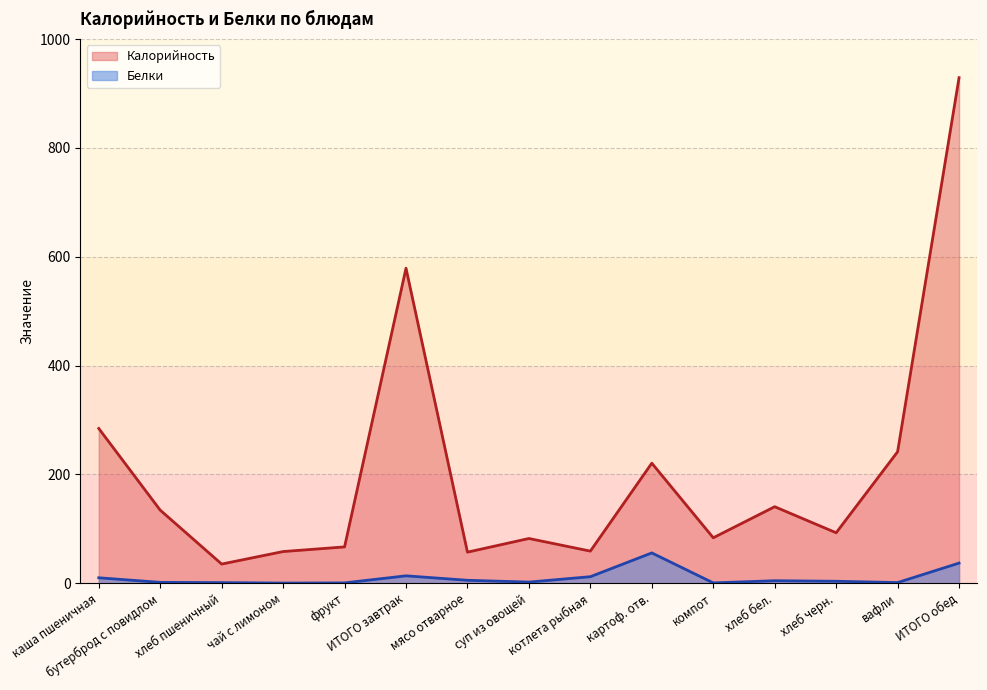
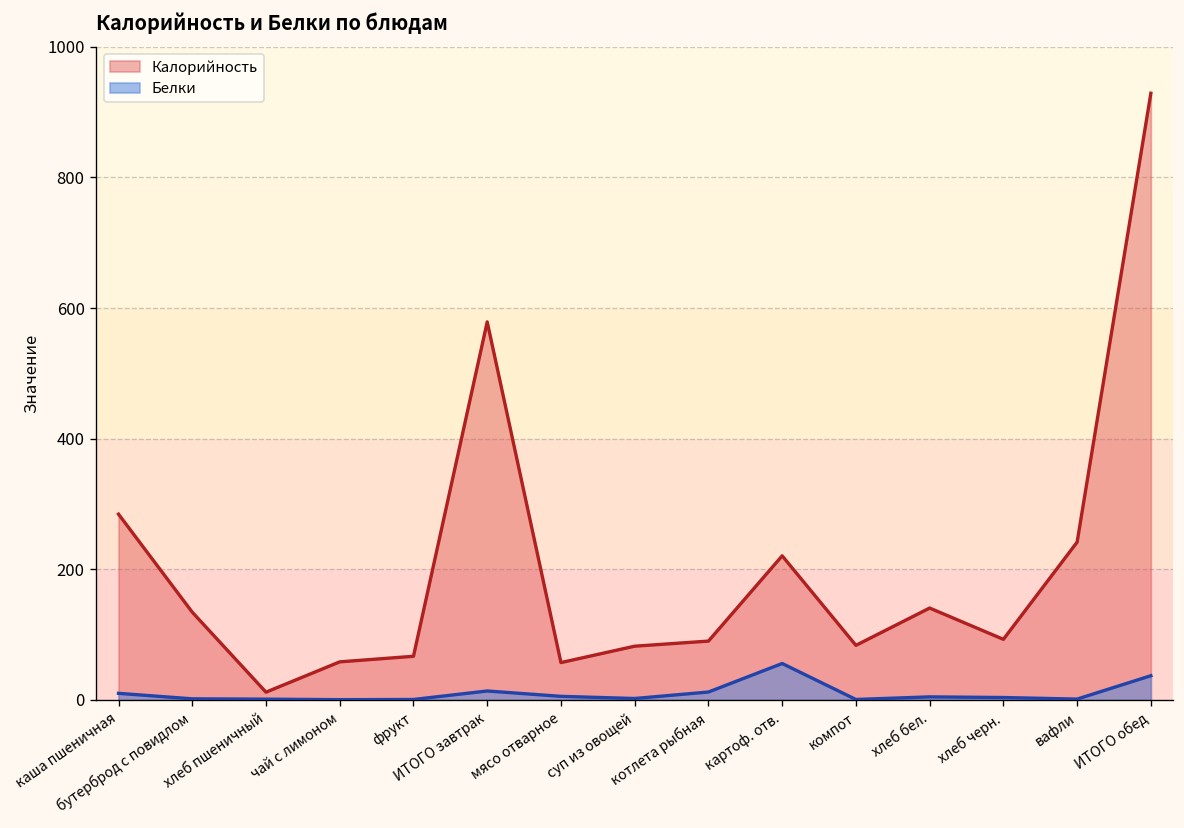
Калорийность, хлеб пшеничный: 40 -> 10
Калорийность, котлета рыбная: 60 -> 90
